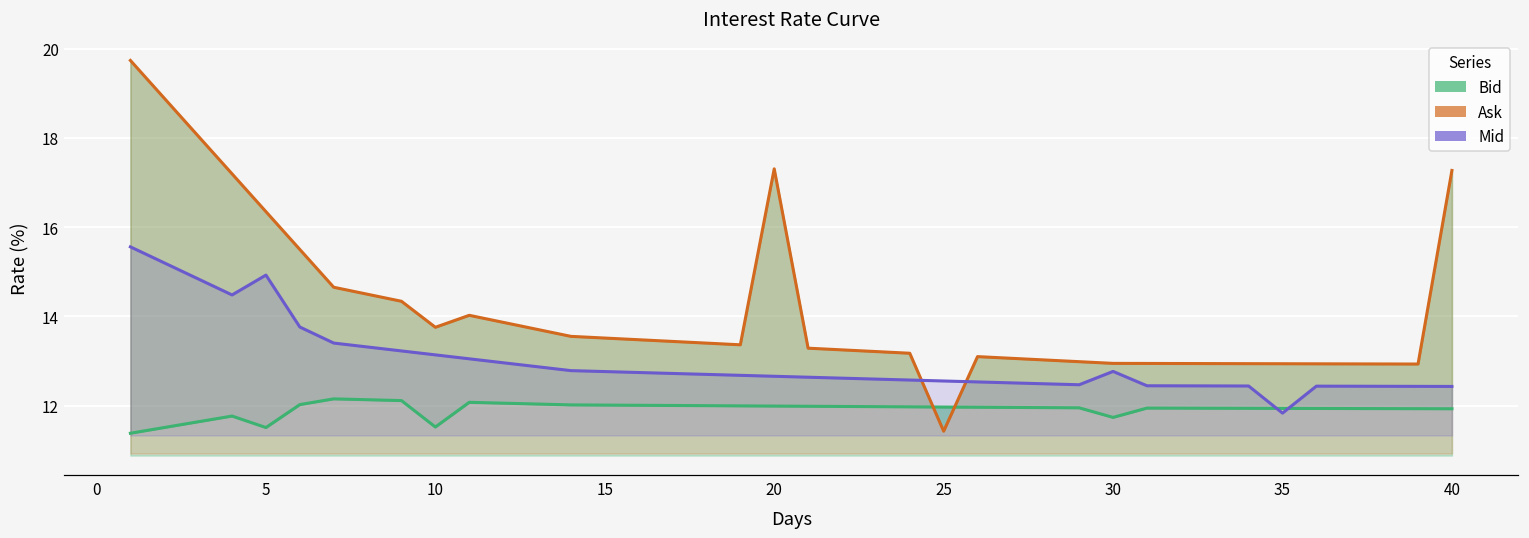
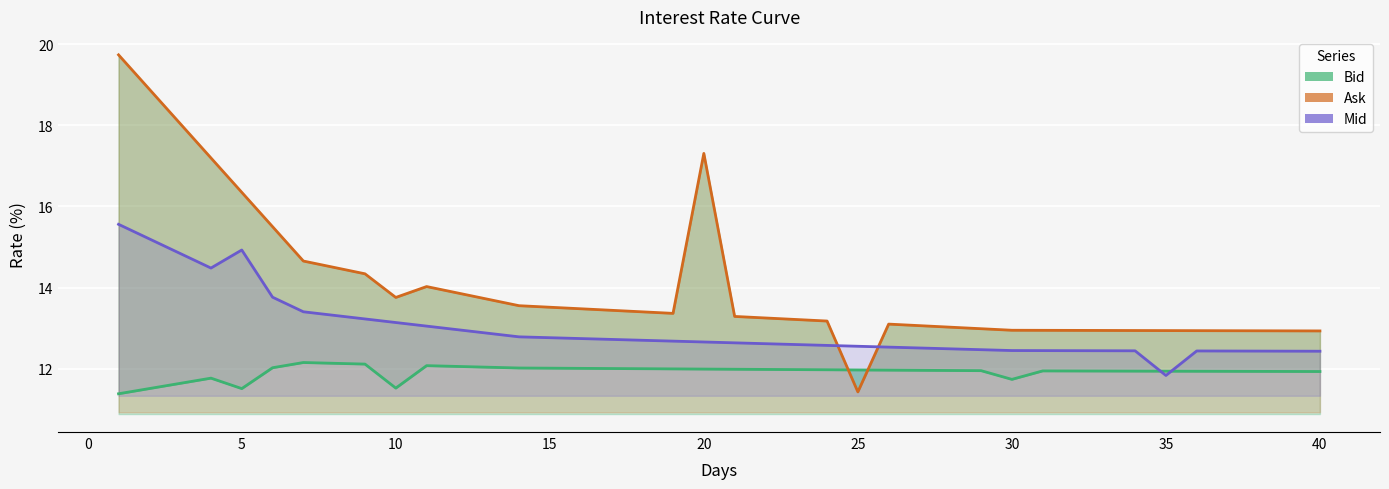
Mid, 30: 12.8 -> 12.5
Ask, 40: 17.3 -> 12.9
